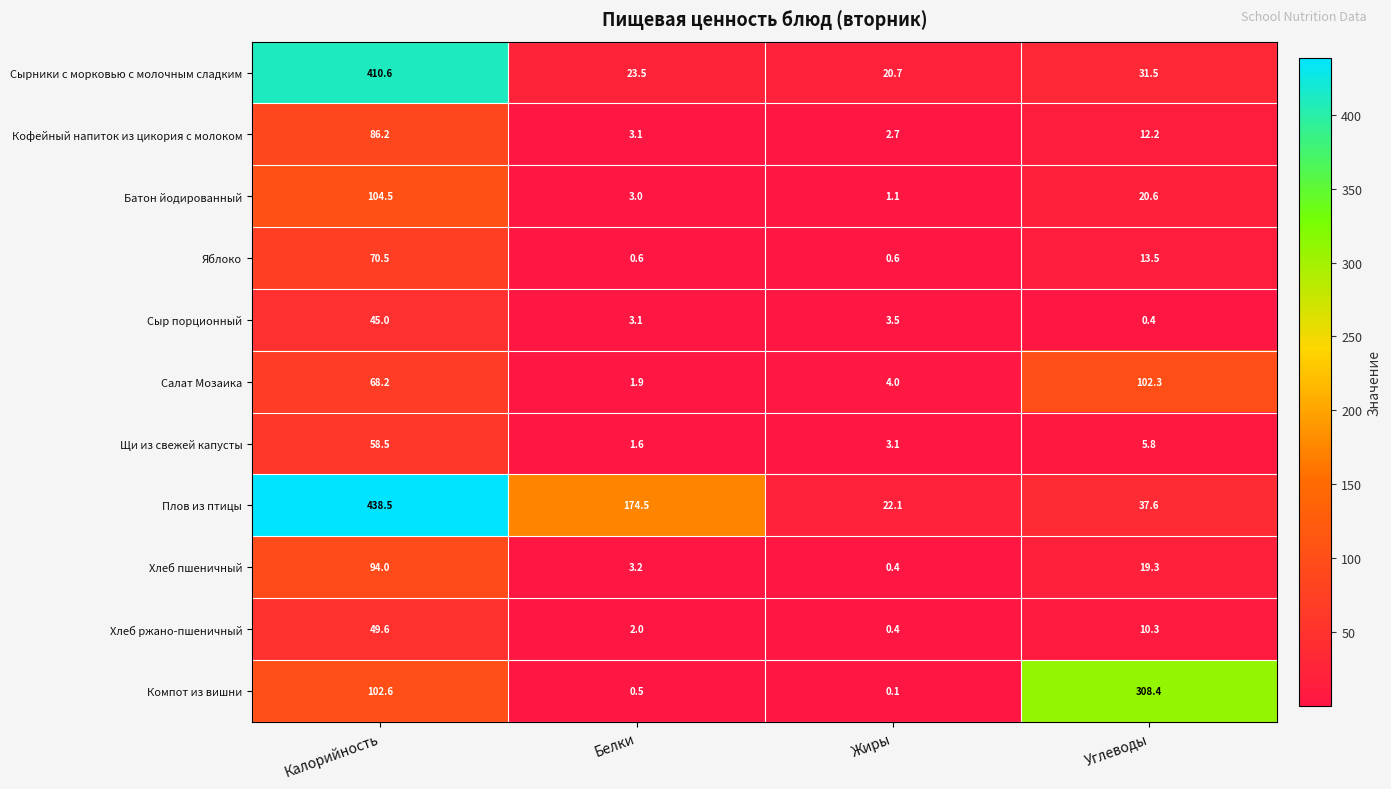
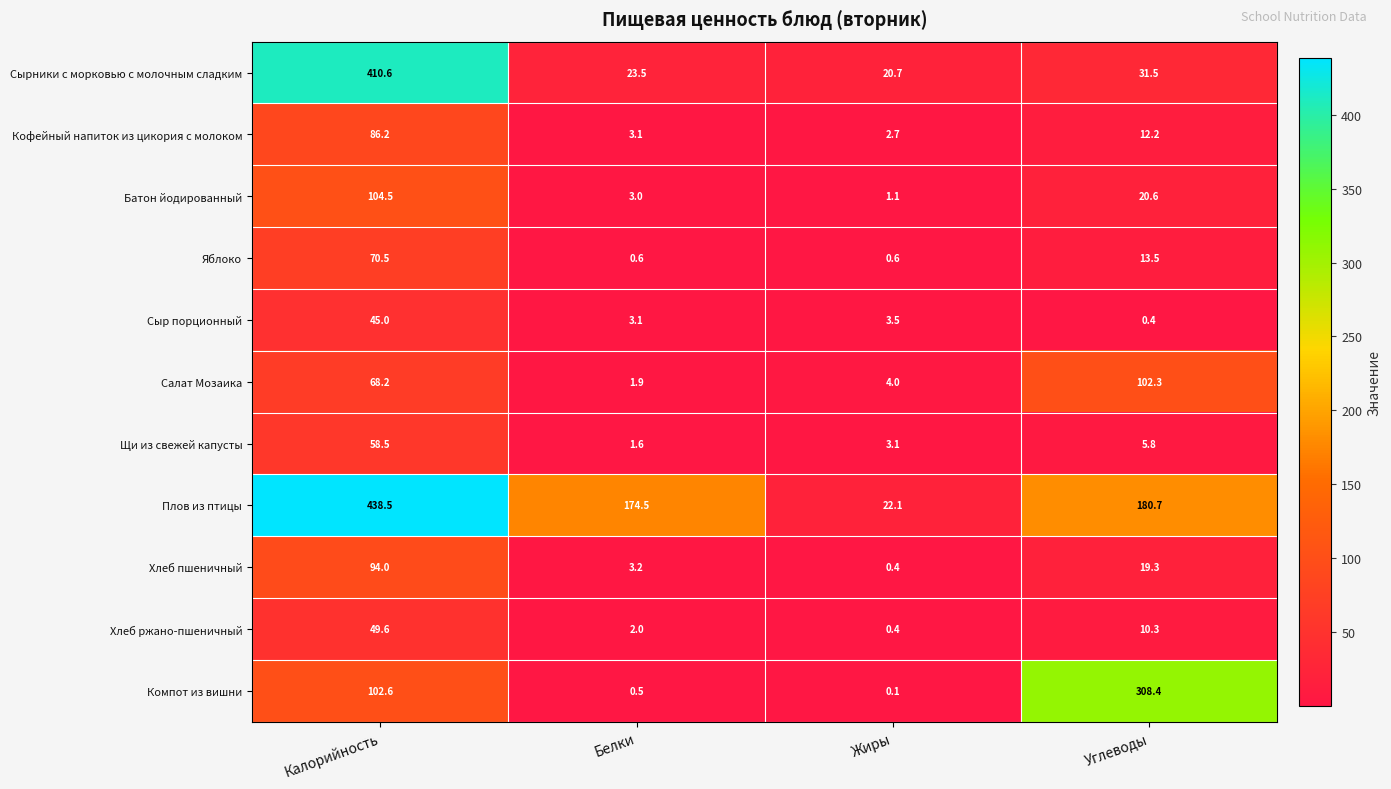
Плов из птицы, Углеводы: 37.6 -> 180.7
